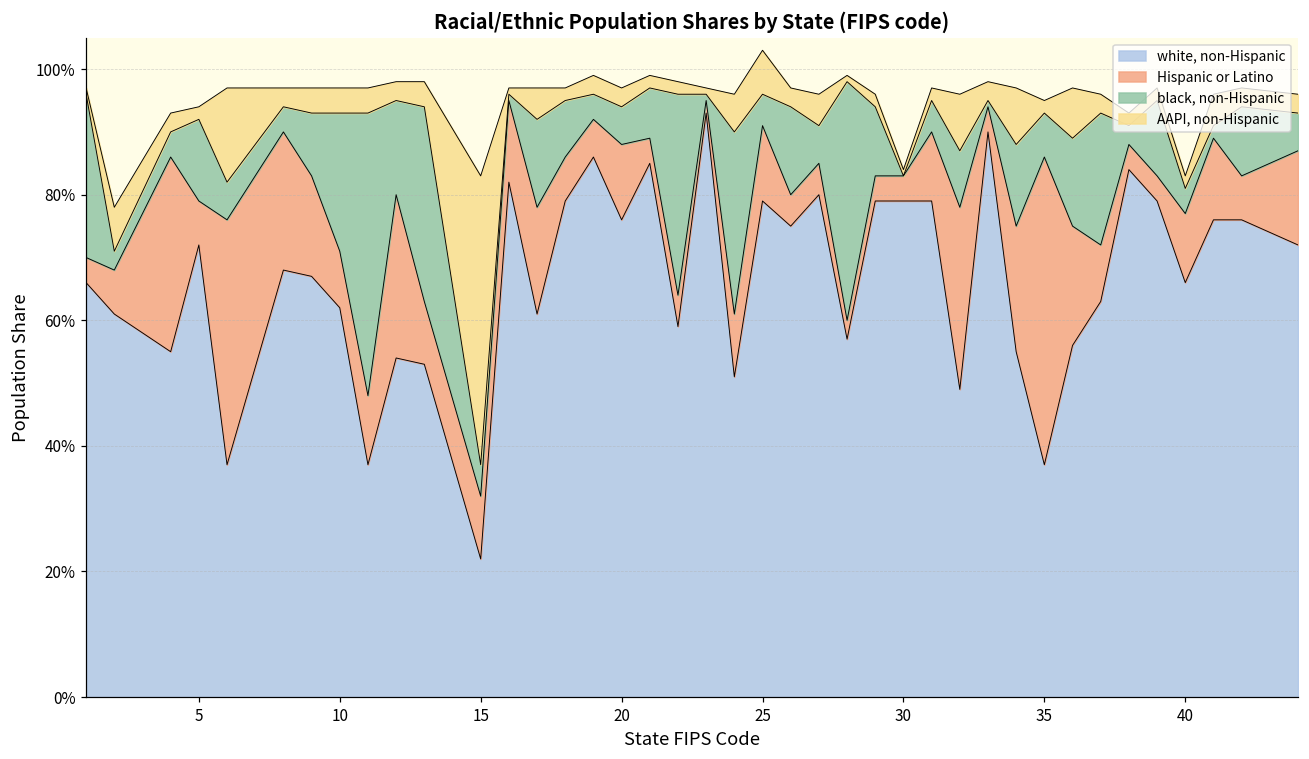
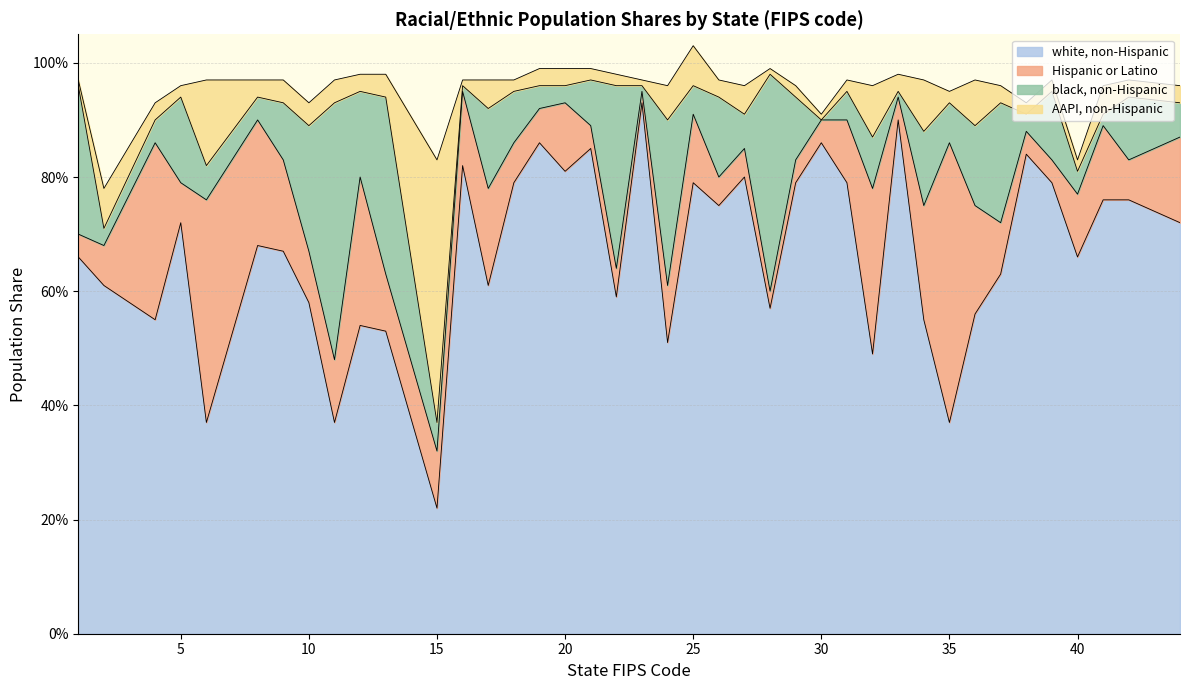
black, non-Hispanic, 5: 13% -> 15%
white, non-Hispanic, 10: 62% -> 58%
white, non-Hispanic, 20: 76% -> 81%
black, non-Hispanic, 20: 6% -> 3%
white, non-Hispanic, 30: 79% -> 86%
